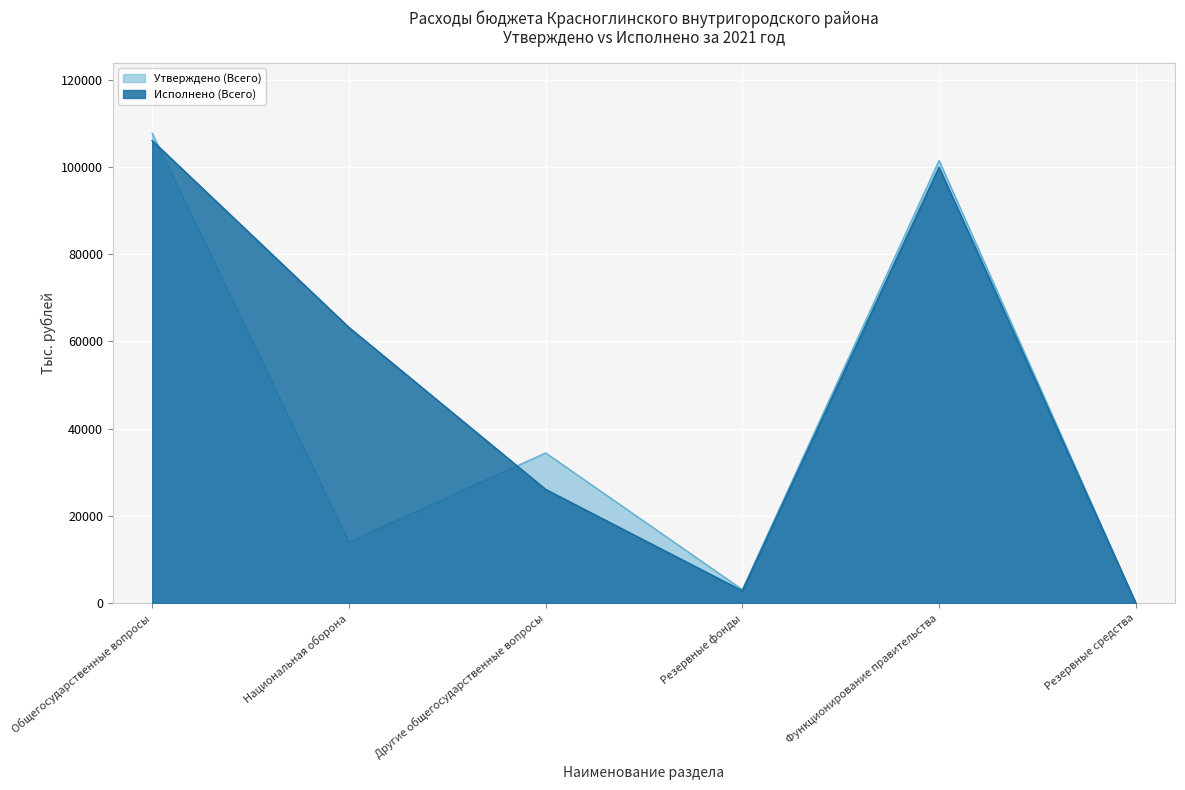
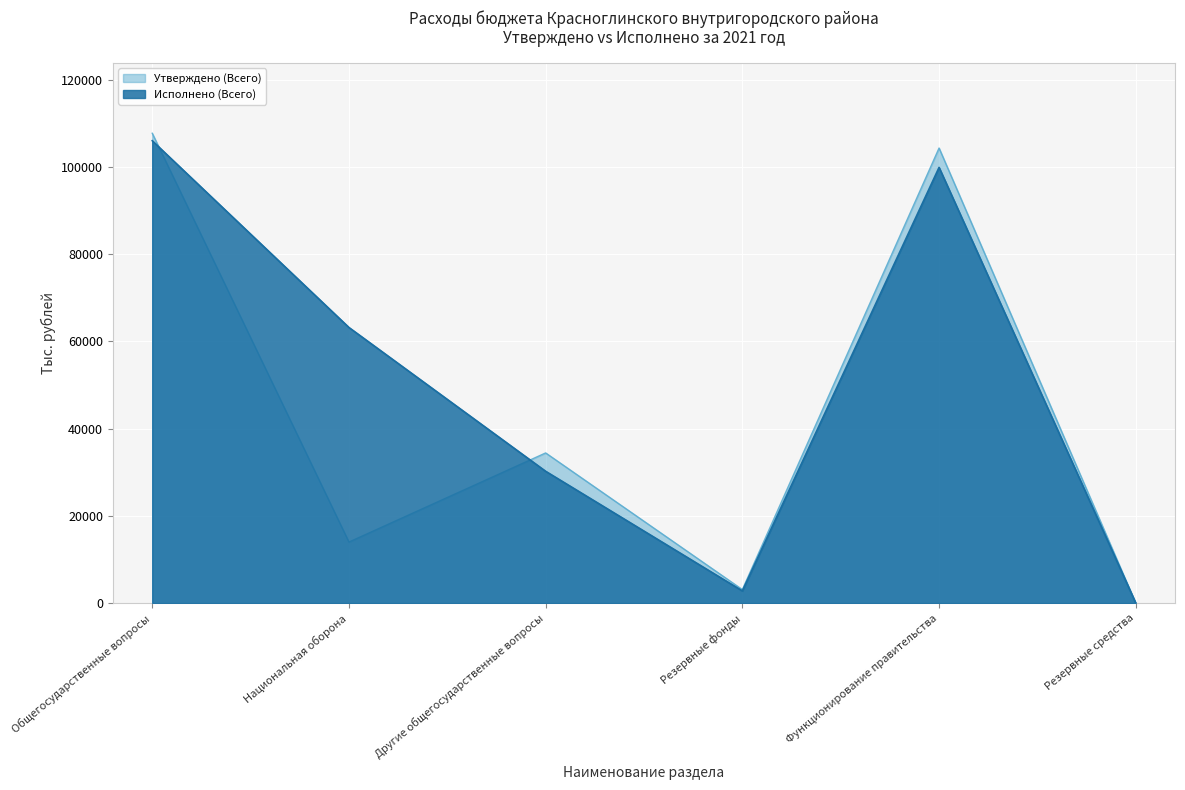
Исполнено (Всего), Другие общегосударственные вопросы: 26000 -> 30000
Утверждено (Всего), Функционирование правительства: 101000 -> 104000
